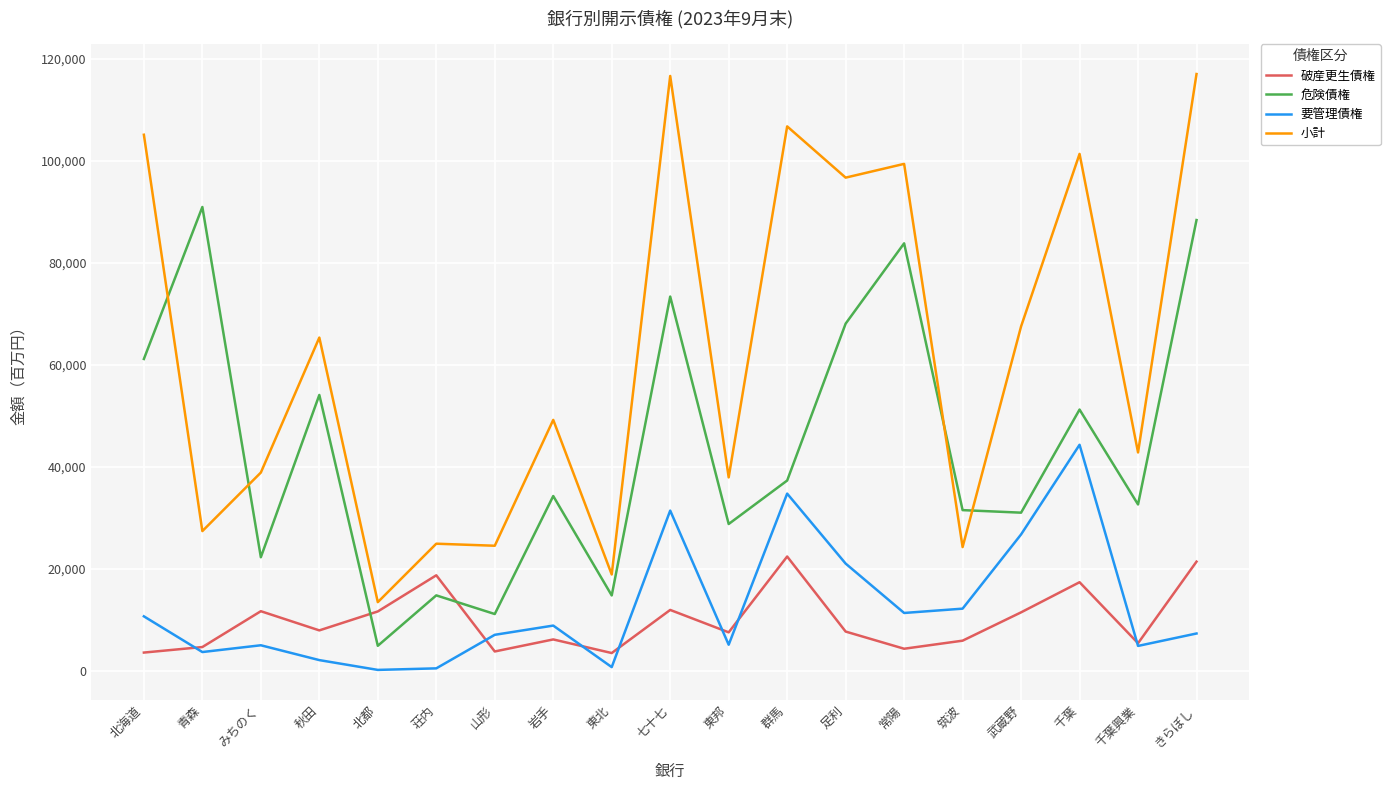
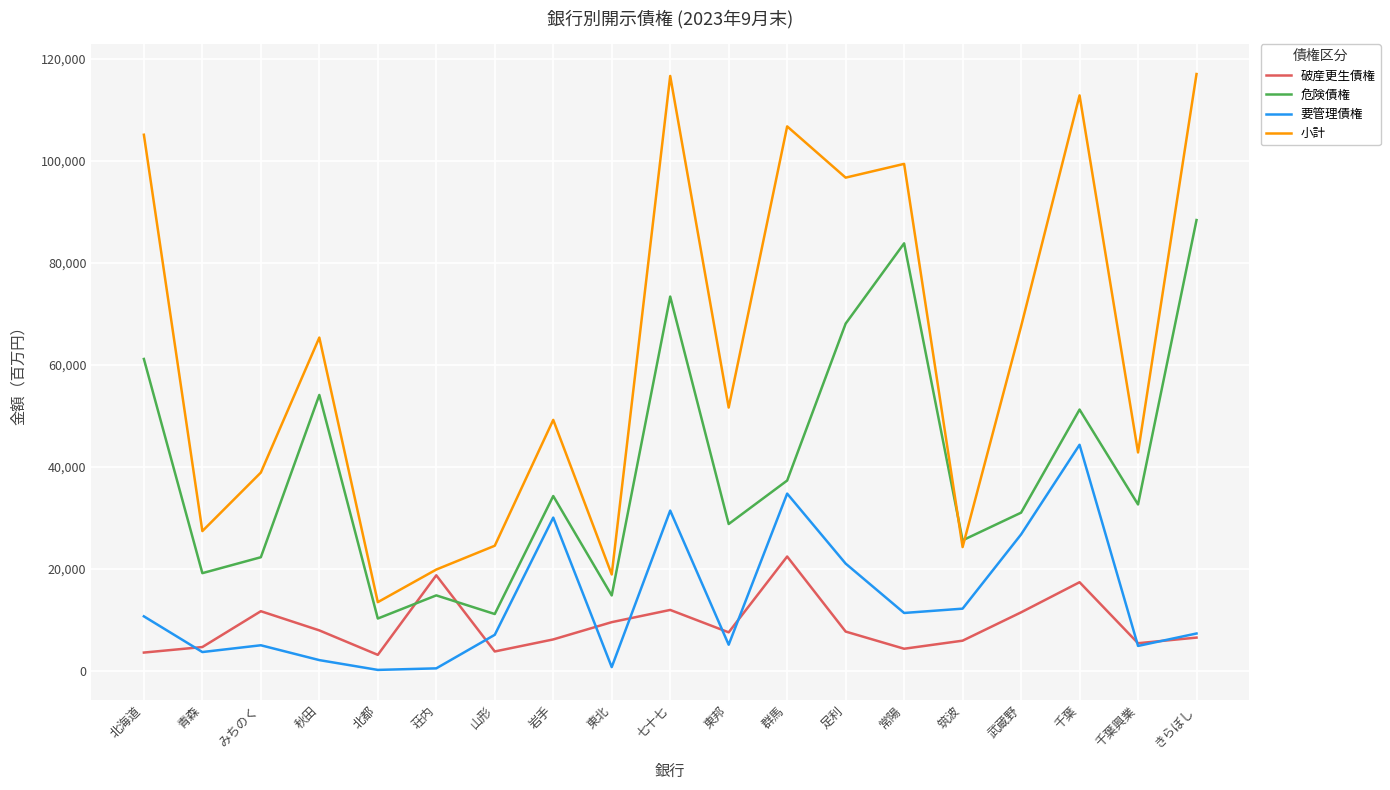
危険債権, 青森: 91,000 -> 19,000
破産更生債権, 北都: 12,000 -> 3,000
危険債権, 北都: 5,000 -> 10,000
小計, 荘内: 25,000 -> 20,000
要管理債権, 岩手: 9,000 -> 30,000
破産更生債権, 東北: 3,000 -> 9,000
小計, 東邦: 38,000 -> 52,000
危険債権, 筑波: 31,000 -> 26,000
小計, 千葉: 101,000 -> 113,000
破産更生債権, きらぼし: 21,000 -> 6,000
